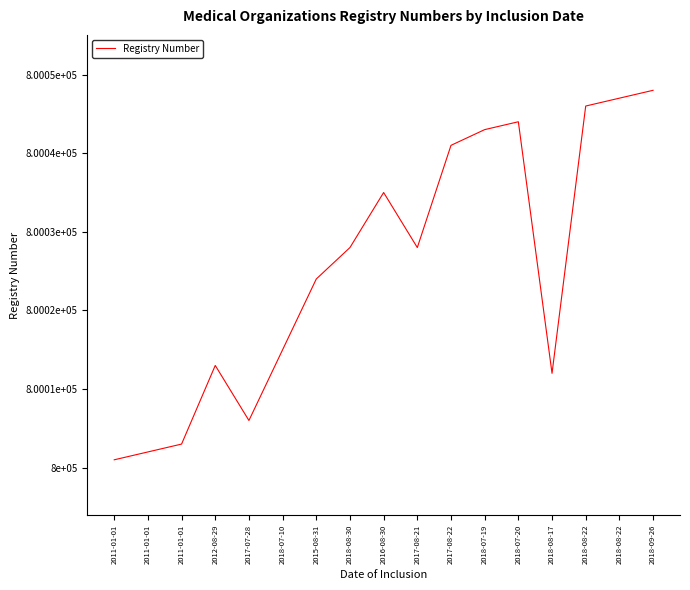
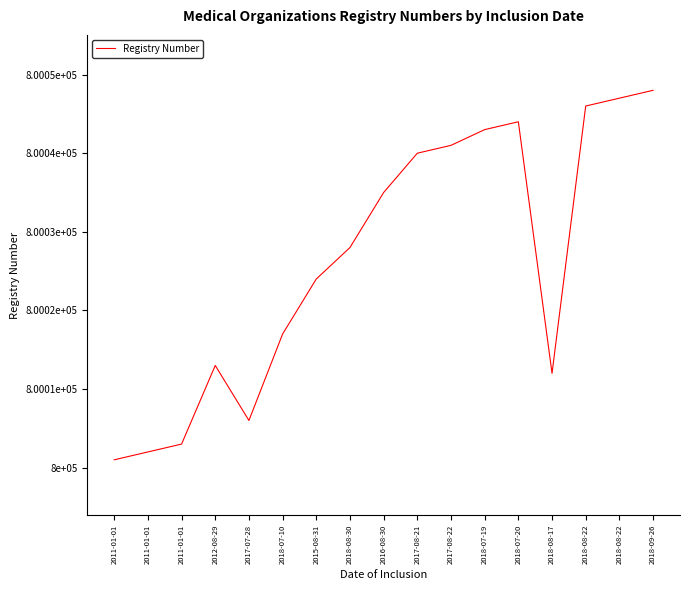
2018-07-10: 800015 -> 800017
2017-08-21: 800028 -> 800040
